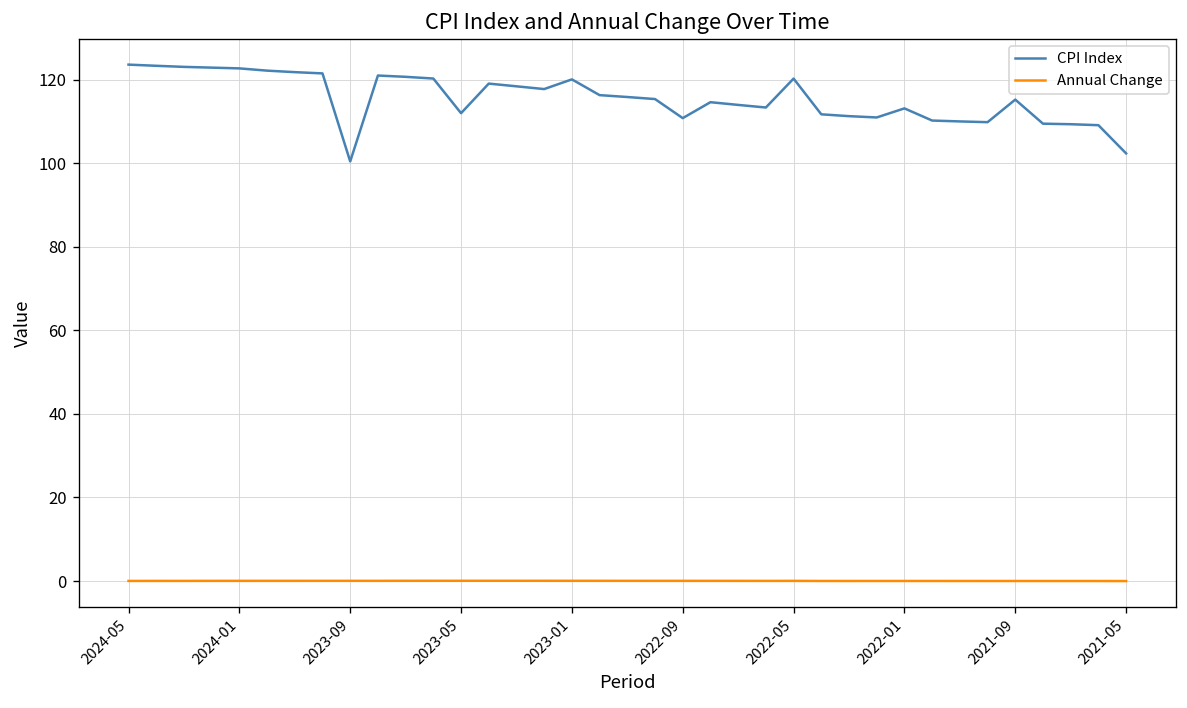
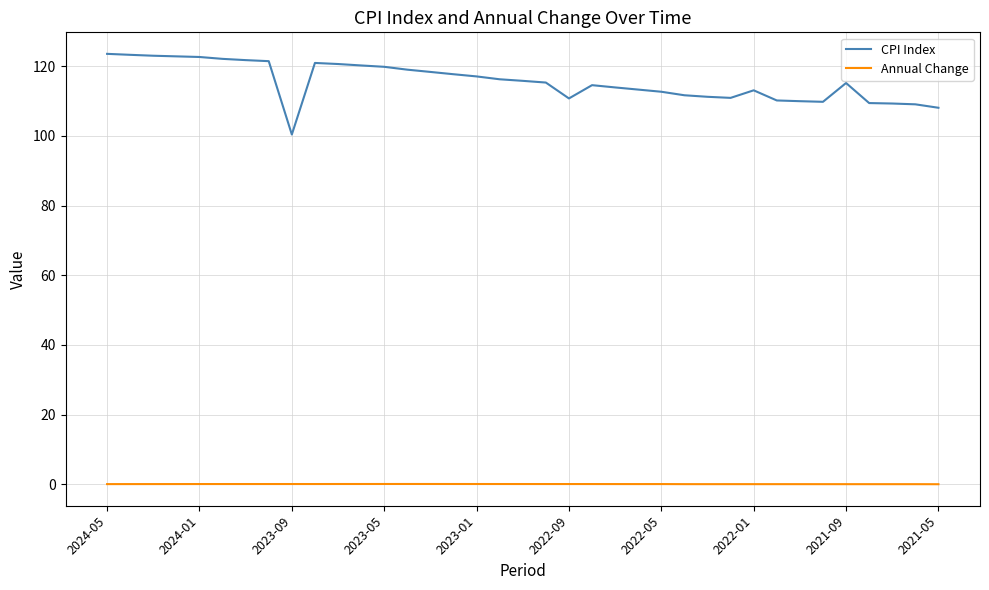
CPI Index, 2023-05: 112 -> 120
CPI Index, 2023-01: 120 -> 117
CPI Index, 2022-05: 120 -> 113
CPI Index, 2021-05: 102 -> 108
